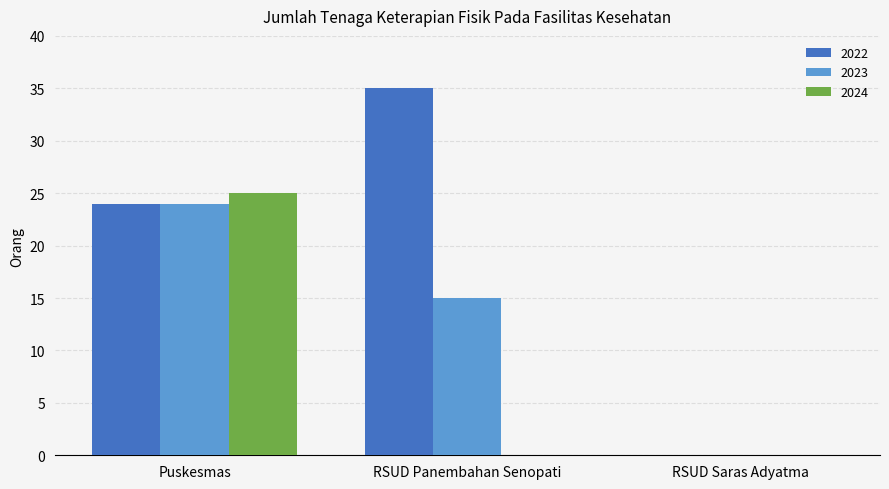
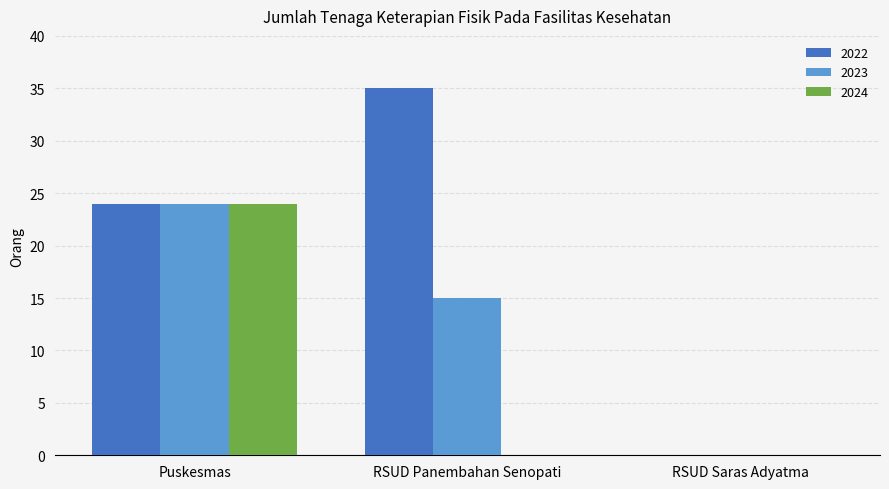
2024, Puskesmas: 25 -> 24
